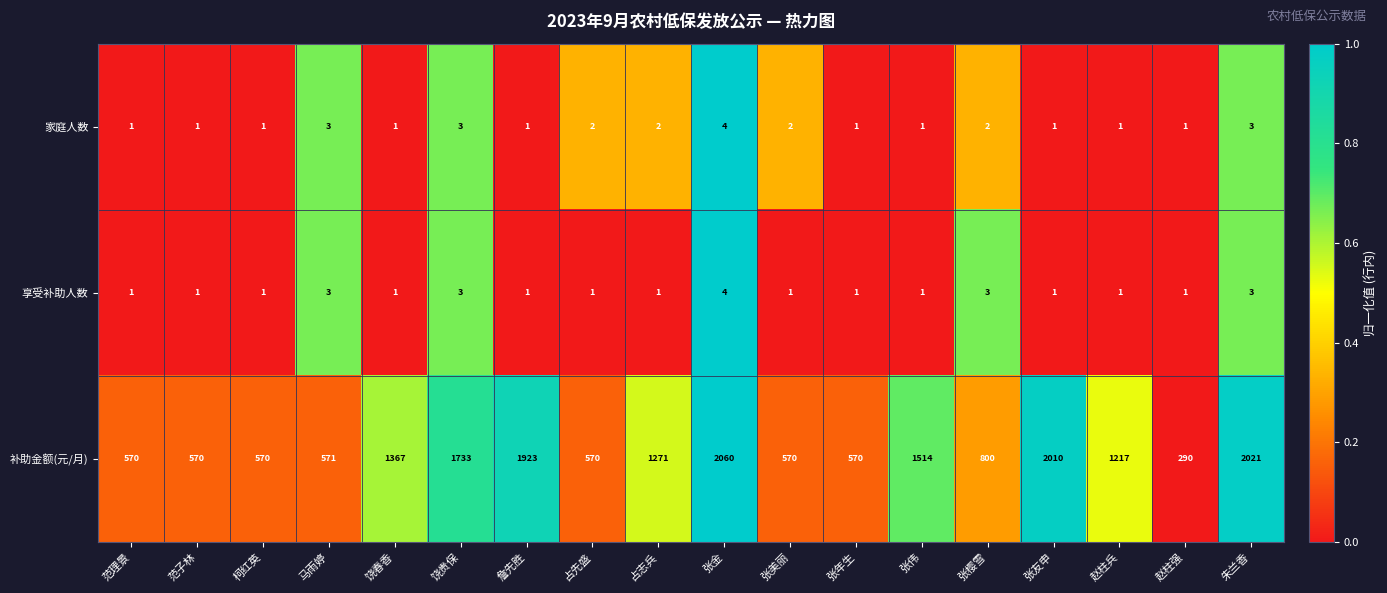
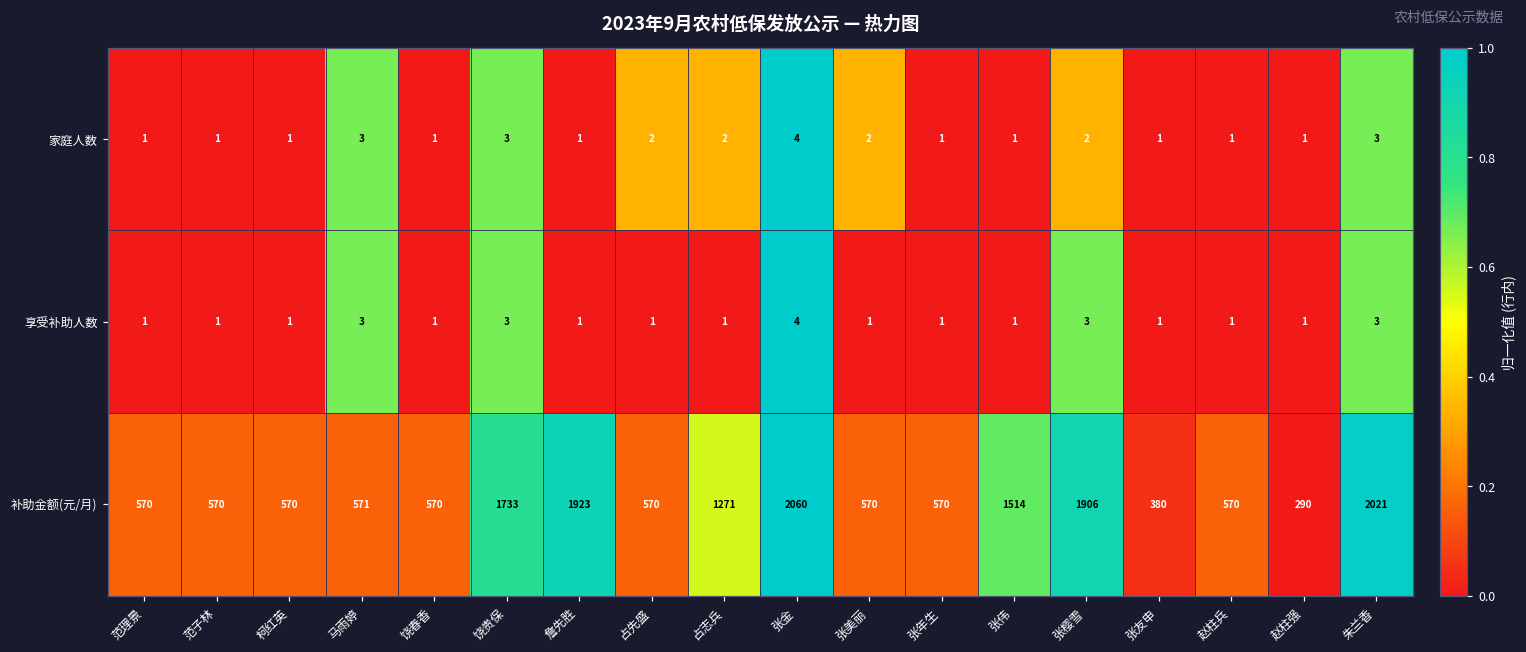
补助金额(元/月), 饶春香: 1367 -> 570
补助金额(元/月), 张樱雪: 800 -> 1906
补助金额(元/月), 张友申: 2010 -> 380
补助金额(元/月), 赵柱兵: 1217 -> 570
